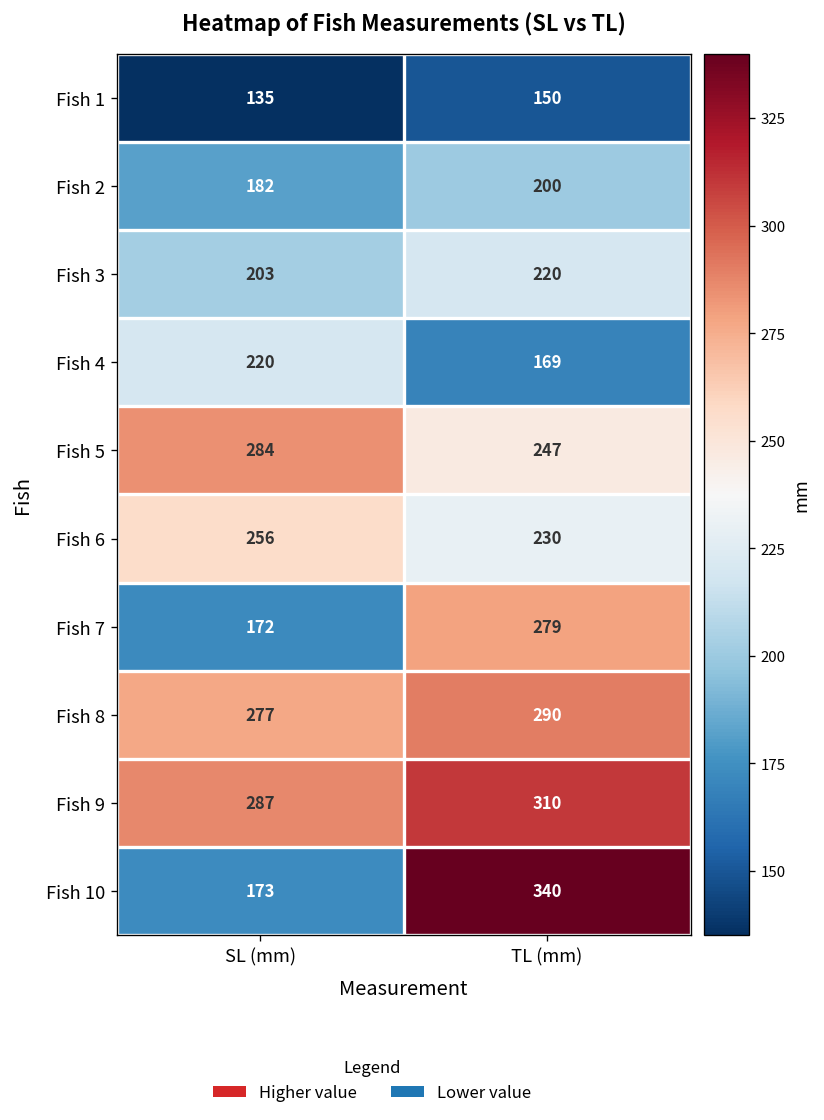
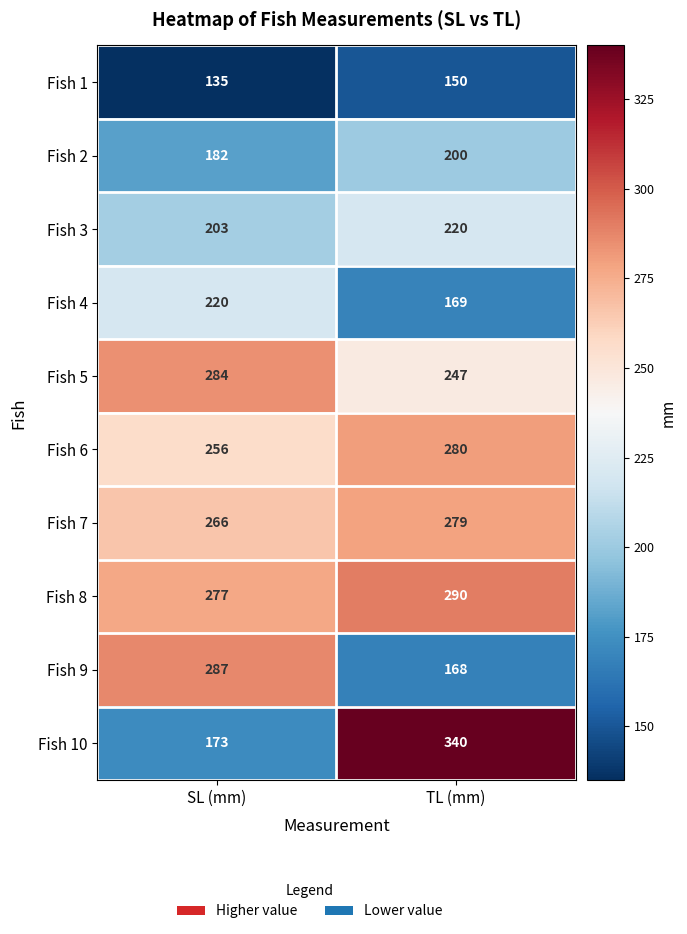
Fish 6, TL (mm): 230 -> 280
Fish 7, SL (mm): 172 -> 266
Fish 9, TL (mm): 310 -> 168
